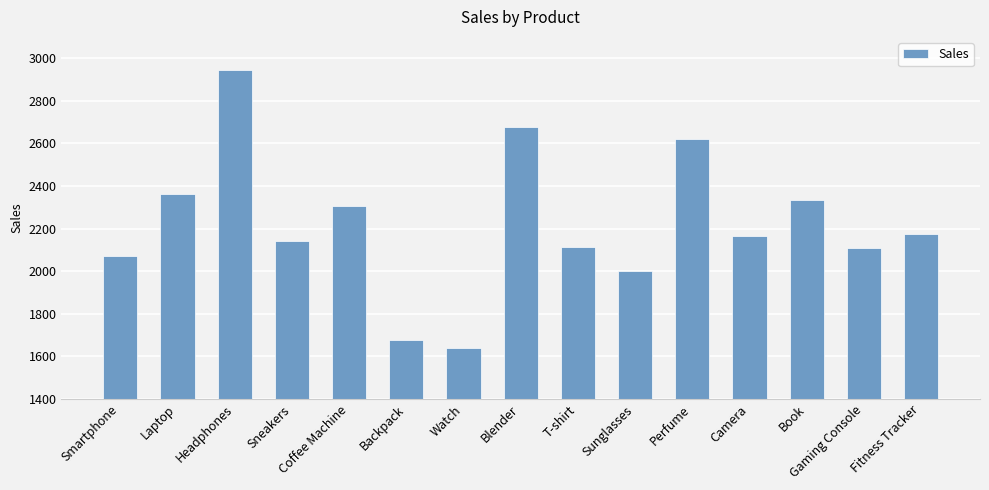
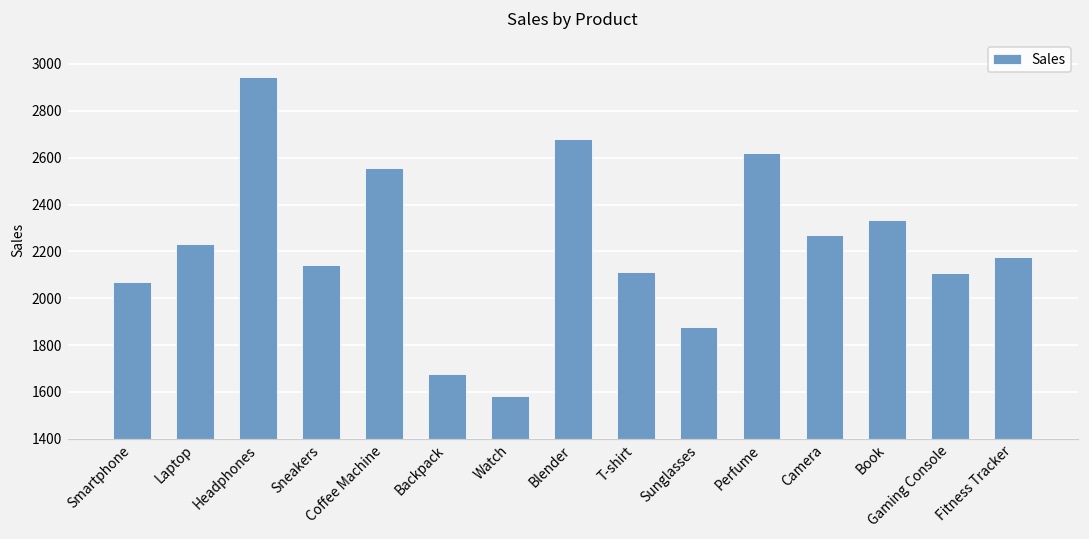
Laptop: 2360 -> 2230
Coffee Machine: 2310 -> 2560
Watch: 1640 -> 1580
Sunglasses: 2000 -> 1880
Camera: 2170 -> 2270
